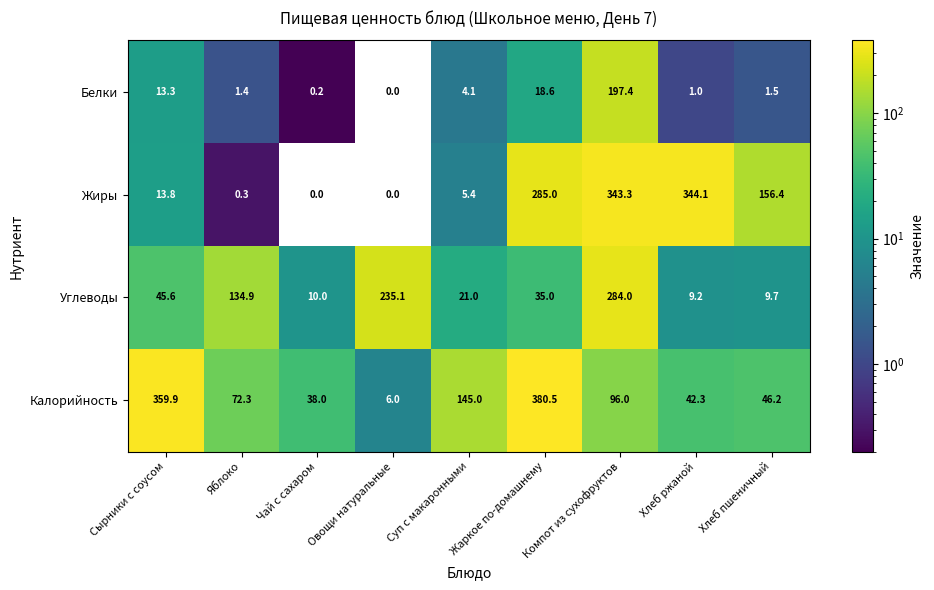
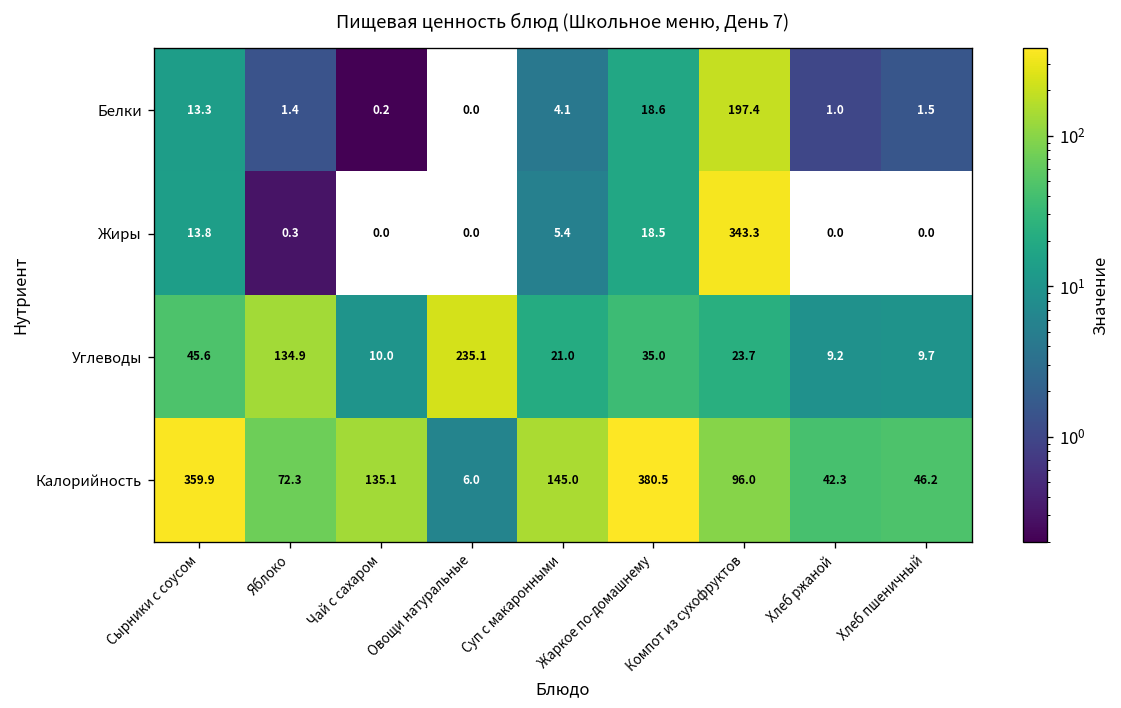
Жиры, Жаркое по-домашнему: 285.0 -> 18.5
Жиры, Хлеб ржаной: 344.1 -> 0.0
Жиры, Хлеб пшеничный: 156.4 -> 0.0
Углеводы, Компот из сухофруктов: 284.0 -> 23.7
Калорийность, Чай с сахаром: 38.0 -> 135.1
